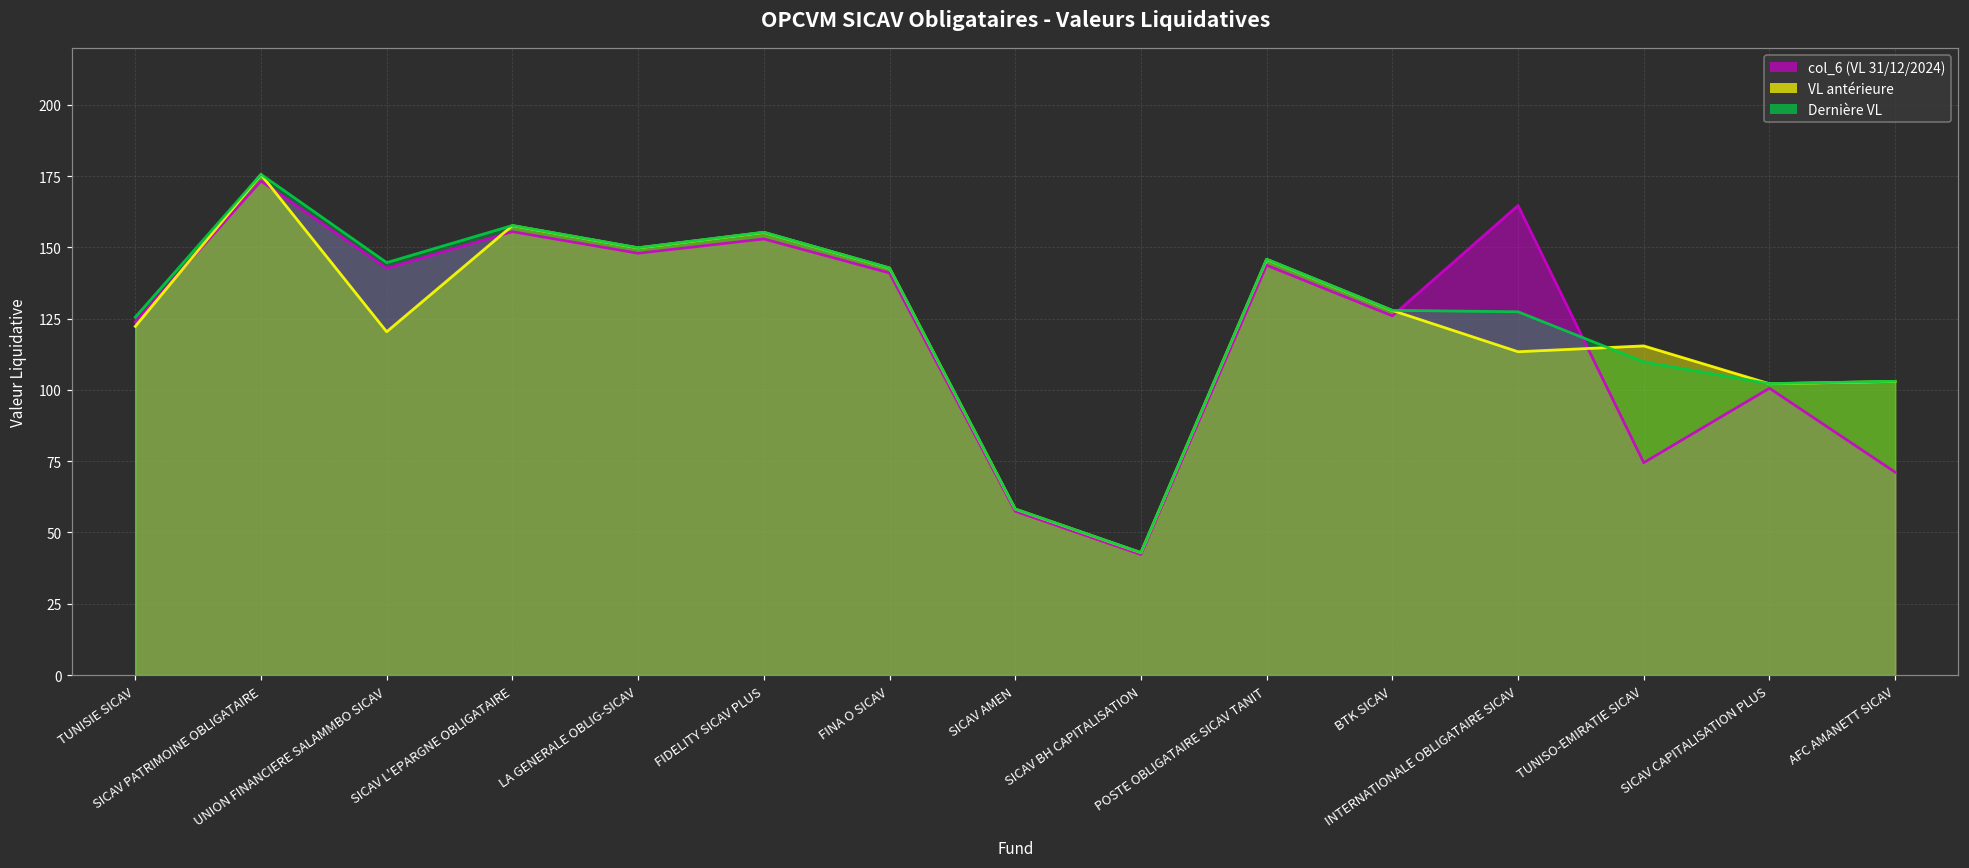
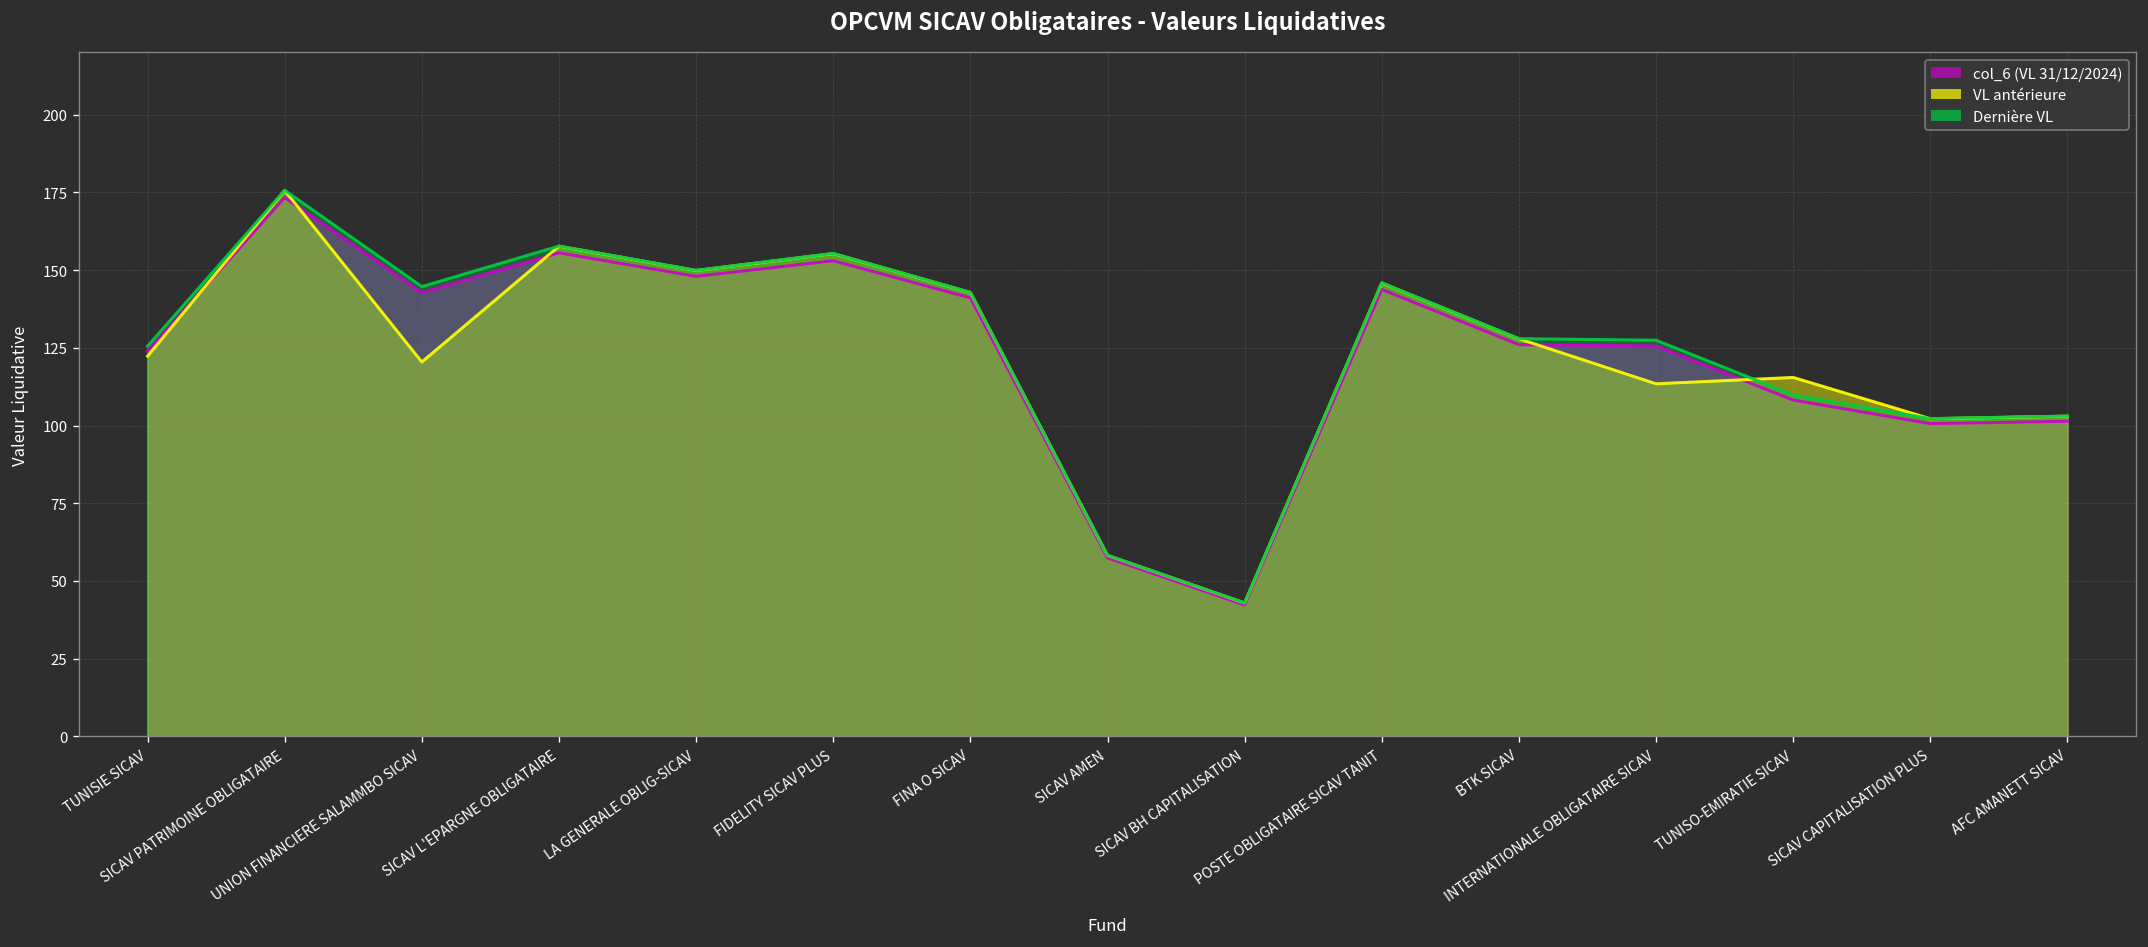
col_6 (VL 31/12/2024), INTERNATIONALE OBLIGATAIRE SICAV: 165 -> 126
col_6 (VL 31/12/2024), TUNISO-EMIRATIE SICAV: 74 -> 108
col_6 (VL 31/12/2024), AFC AMANETT SICAV: 71 -> 101
